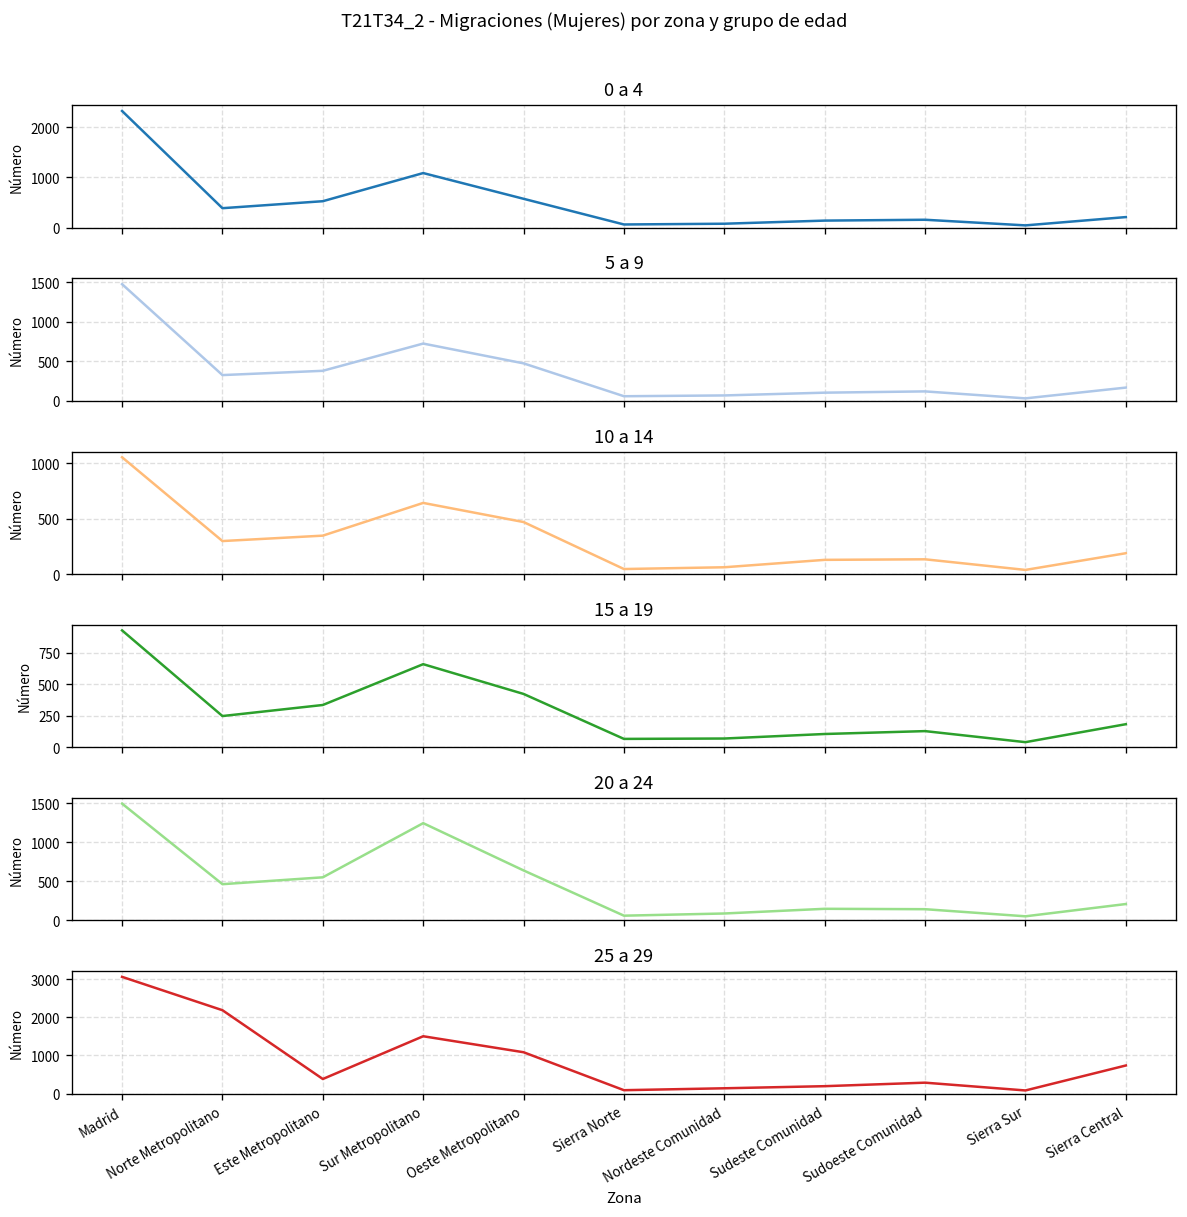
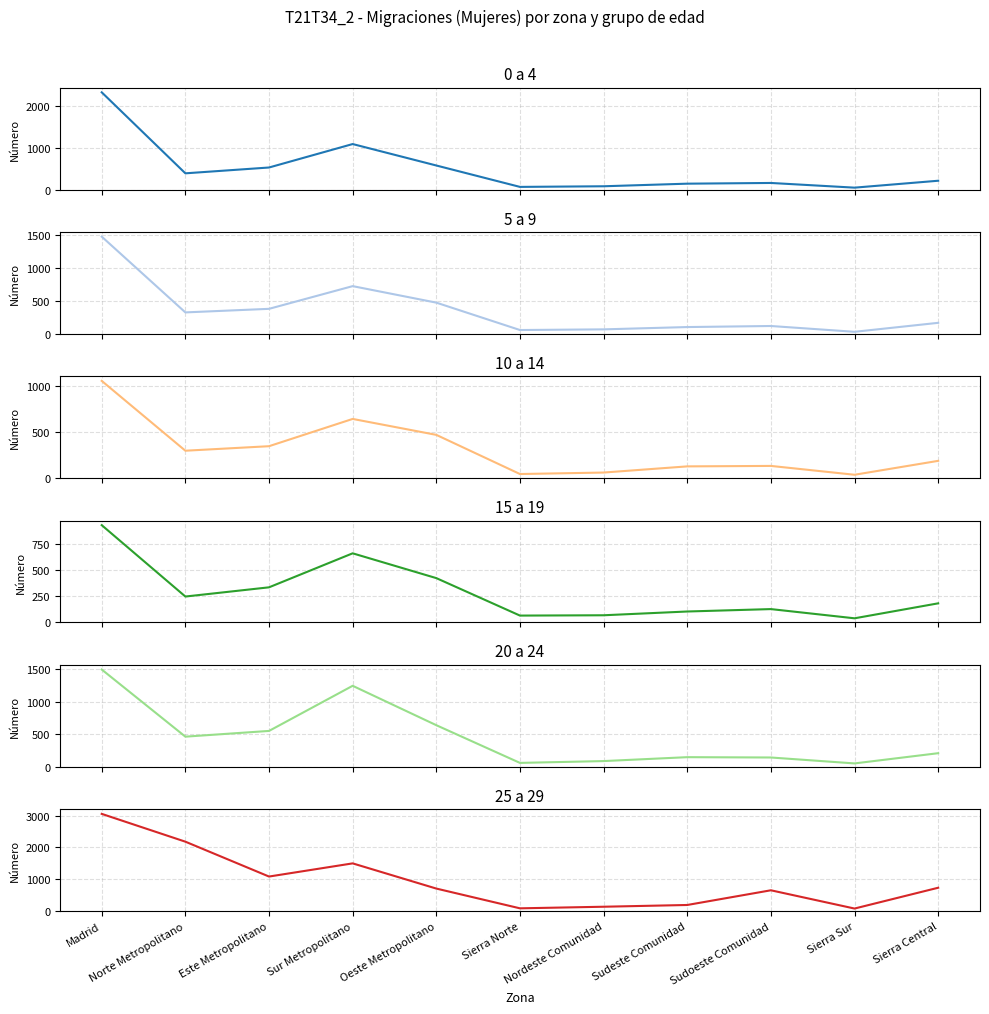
25 a 29, Este Metropolitano: 400 -> 1100
25 a 29, Oeste Metropolitano: 1100 -> 700
25 a 29, Sudoeste Comunidad: 300 -> 700
